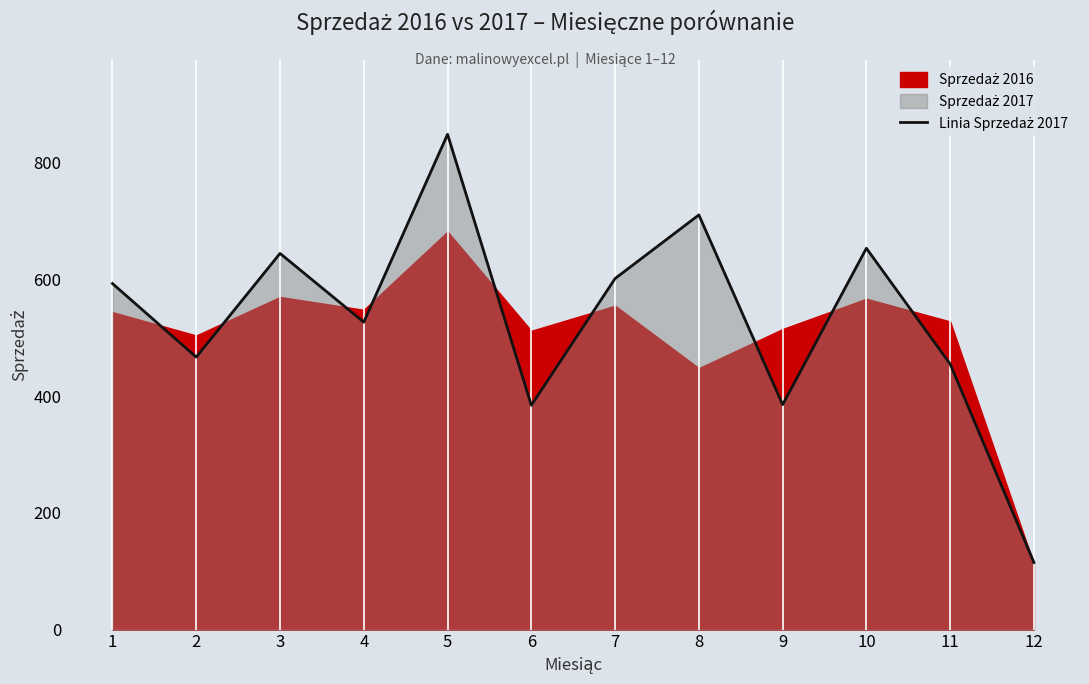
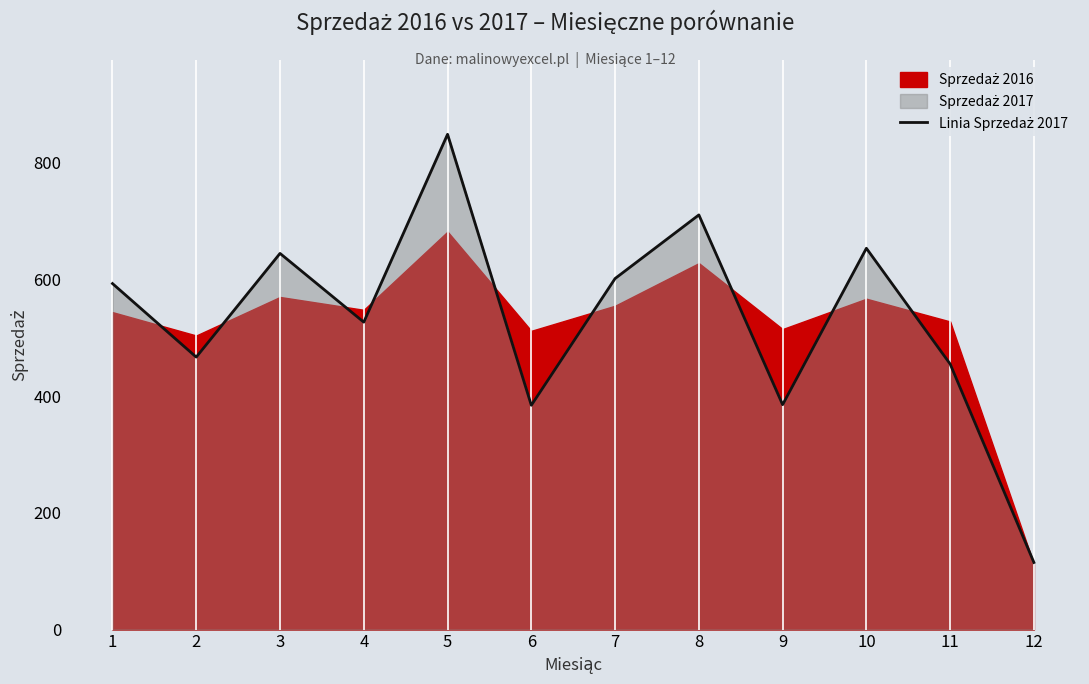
Sprzedaż 2016, 8: 450 -> 630
